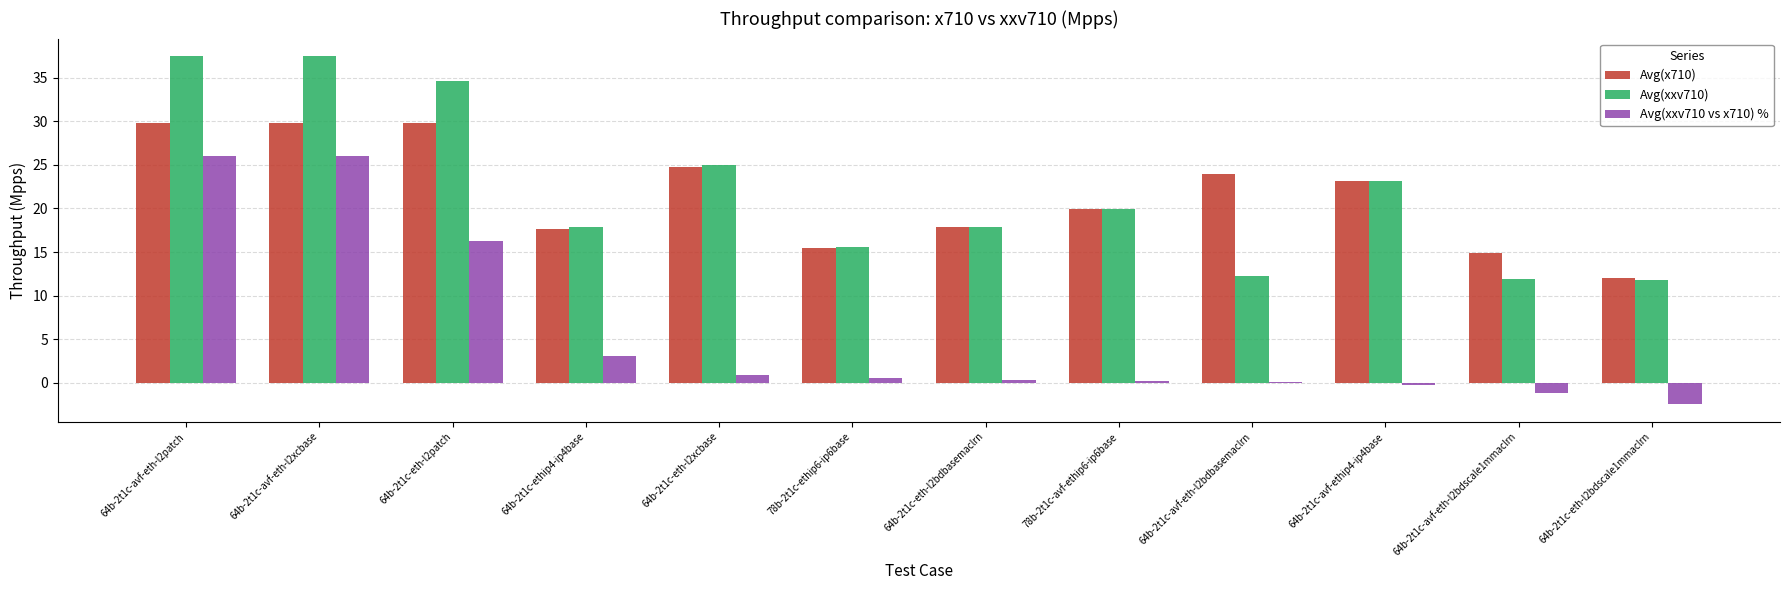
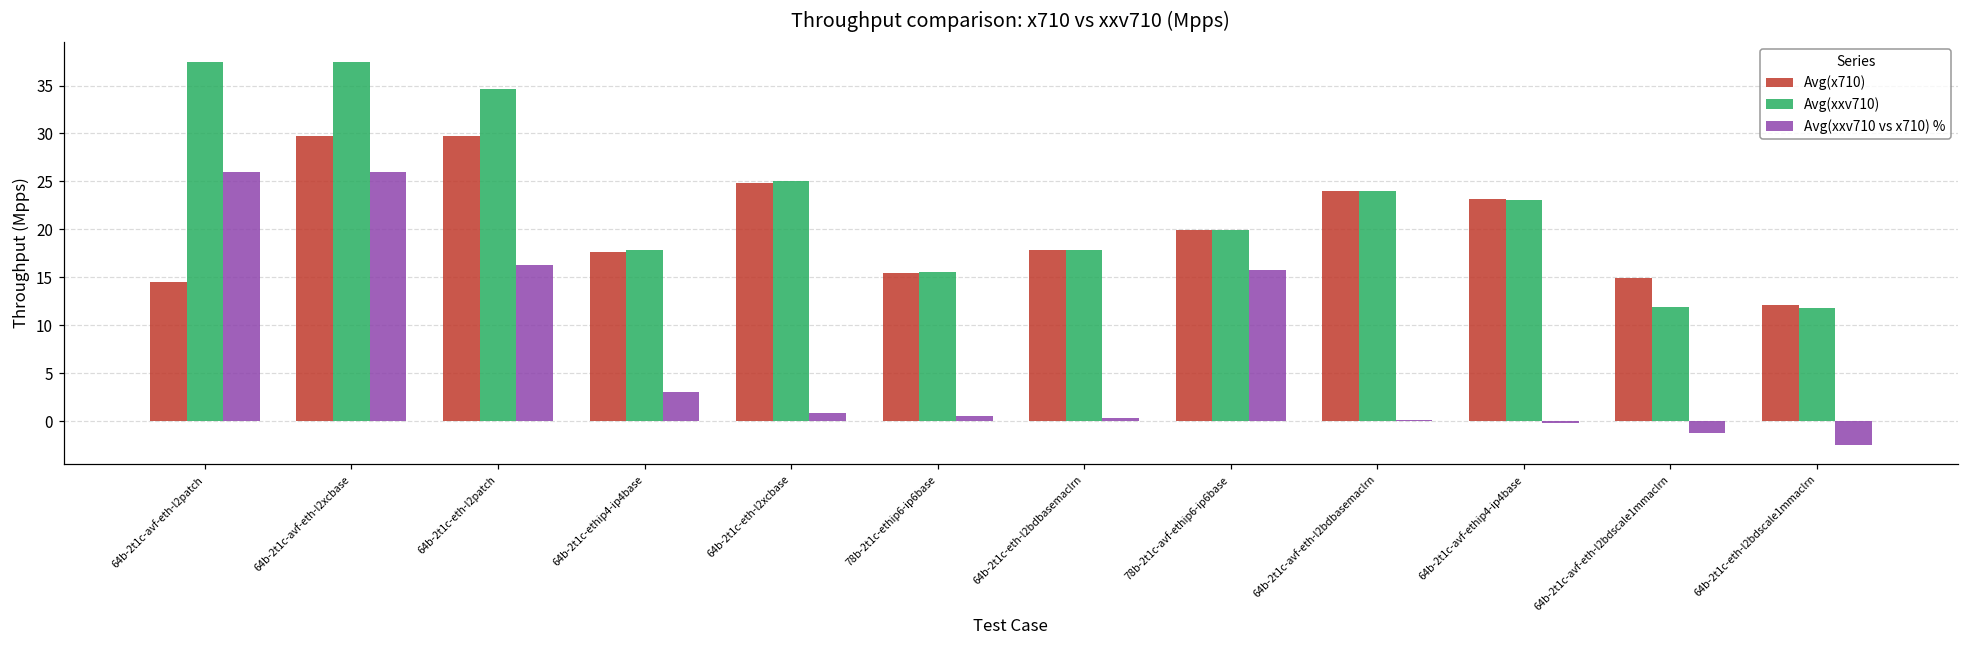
Avg(x710), 64b-2t1c-avf-eth-l2patch: 30 -> 14
Avg(xxv710 vs x710) %, 78b-2t1c-avf-ethip6-ip6base: 0 -> 16
Avg(xxv710), 64b-2t1c-avf-eth-l2bdbasemaclrn: 12 -> 24
